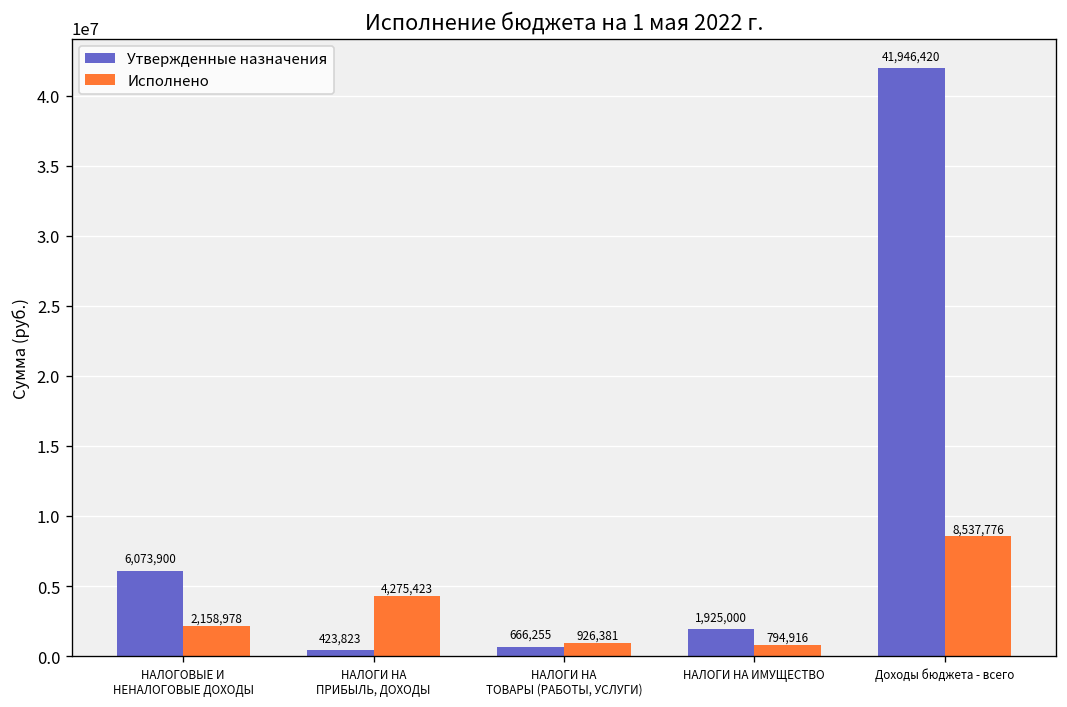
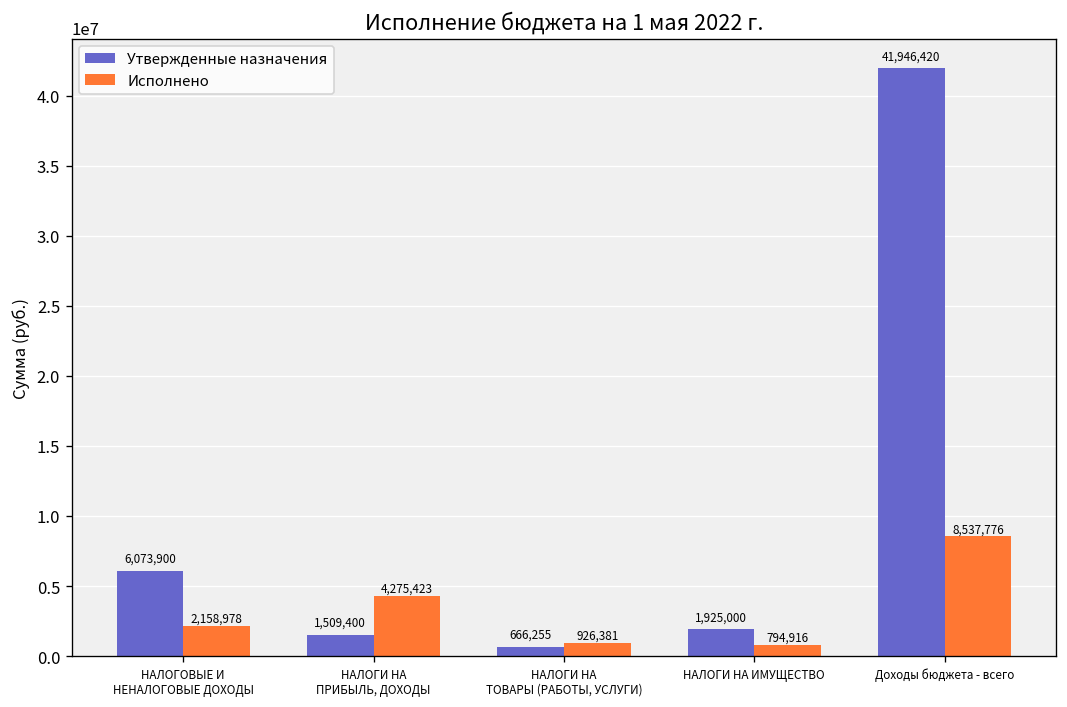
Утвержденные назначения, НАЛОГИ НА ПРИБЫЛЬ, ДОХОДЫ: 423,823 -> 1,509,400
